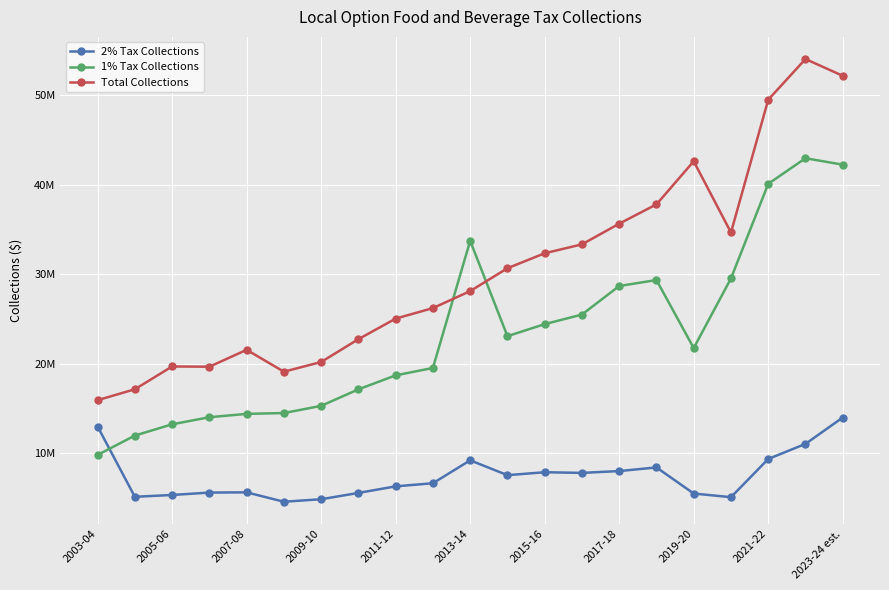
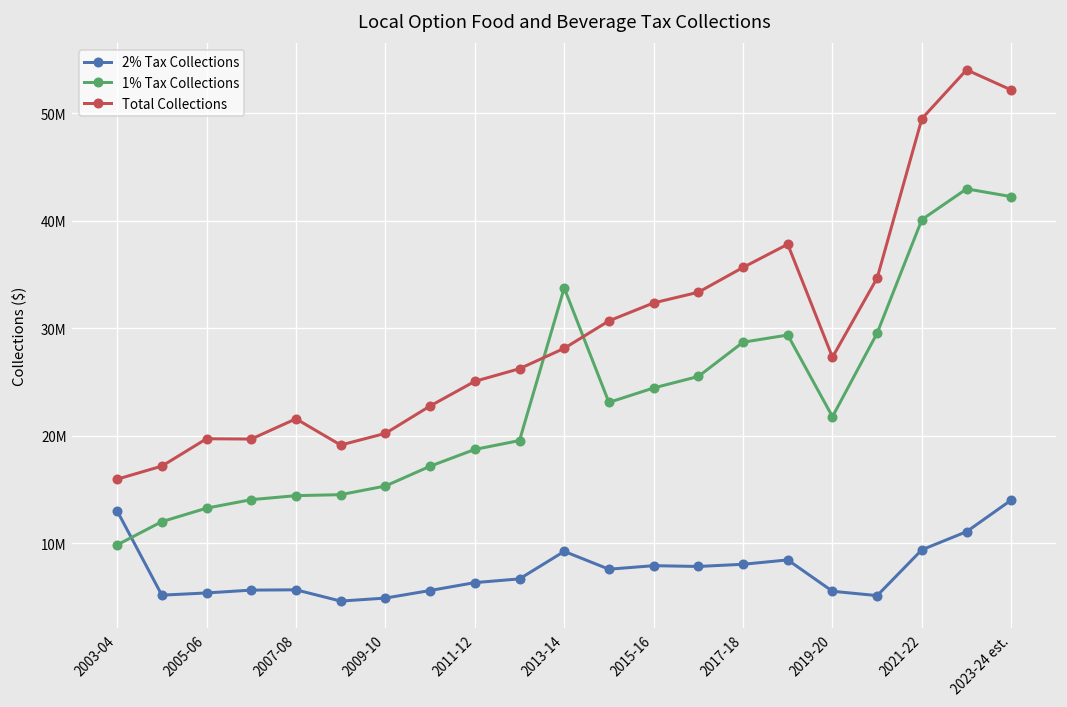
Total Collections, 2019-20: 43000000 -> 27000000
